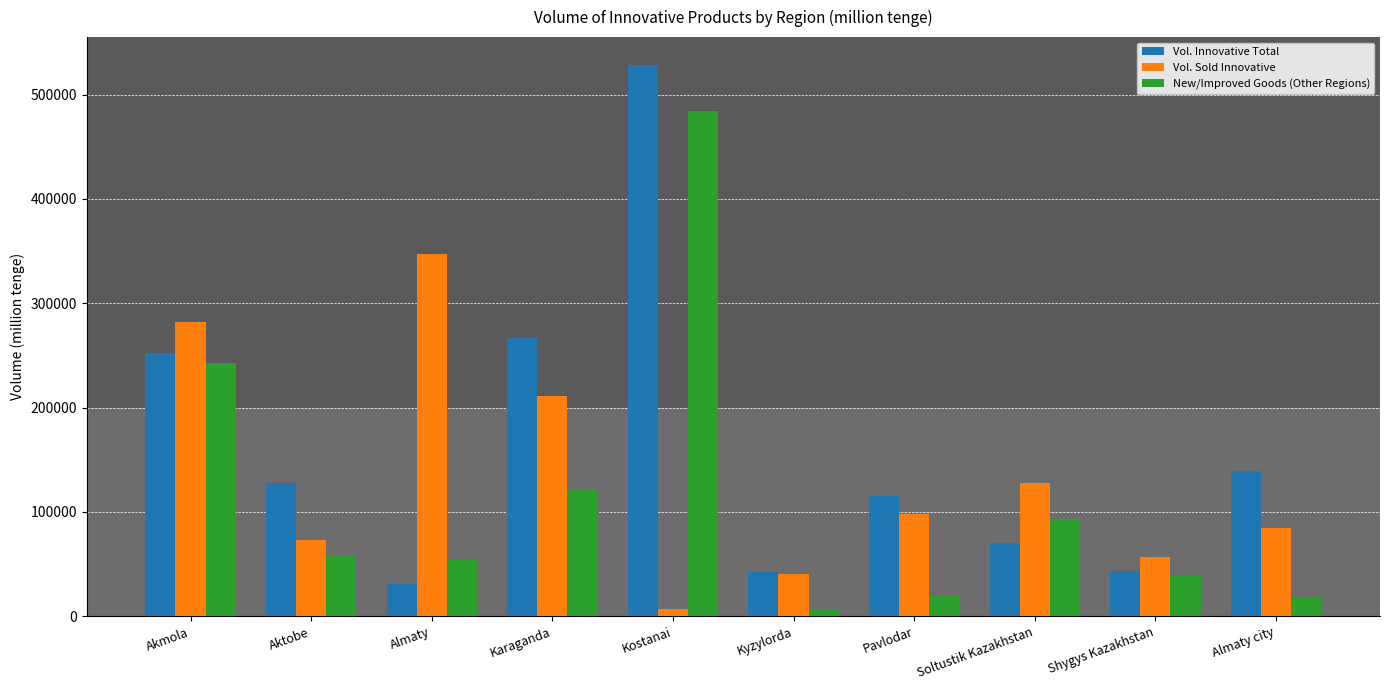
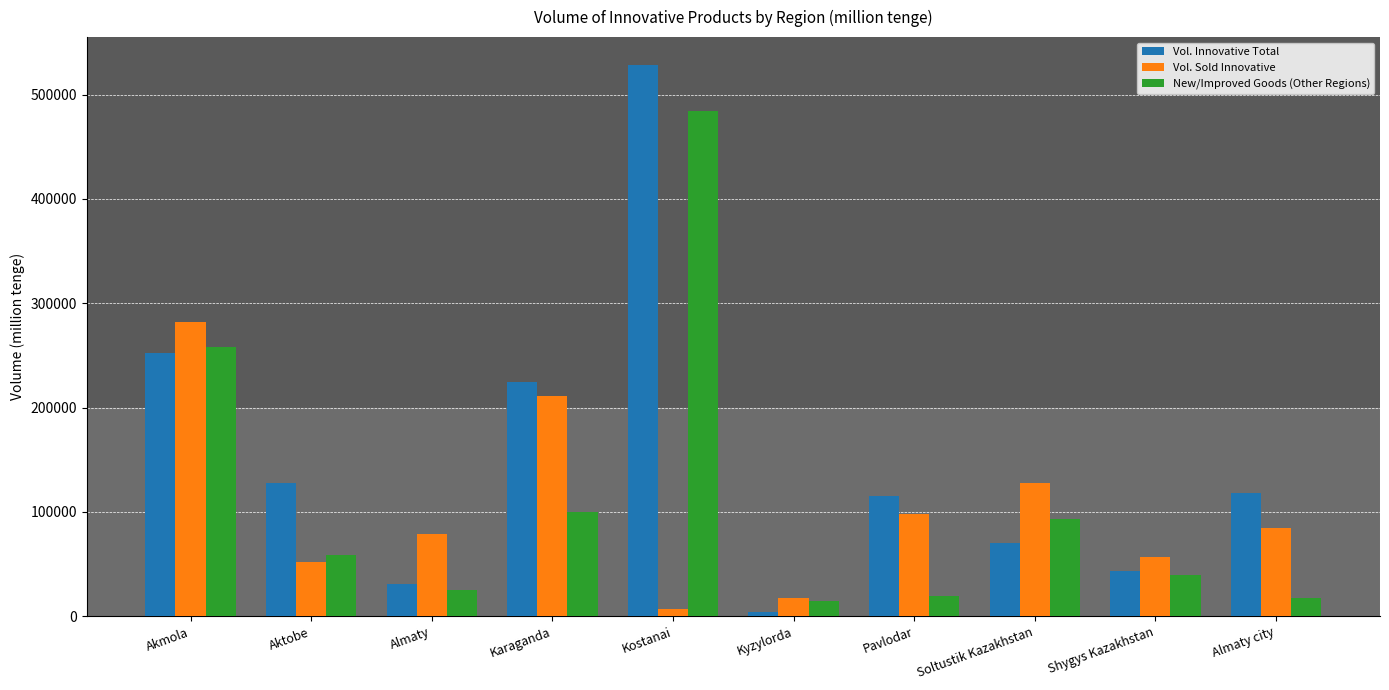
New/Improved Goods (Other Regions), Akmola: 243000 -> 259000
Vol. Sold Innovative, Aktobe: 73000 -> 52000
Vol. Sold Innovative, Almaty: 347000 -> 79000
New/Improved Goods (Other Regions), Almaty: 55000 -> 25000
Vol. Innovative Total, Karaganda: 267000 -> 225000
New/Improved Goods (Other Regions), Karaganda: 122000 -> 100000
Vol. Innovative Total, Kyzylorda: 42000 -> 4000
Vol. Sold Innovative, Kyzylorda: 40000 -> 18000
New/Improved Goods (Other Regions), Kyzylorda: 7000 -> 15000
Vol. Innovative Total, Almaty city: 139000 -> 118000
